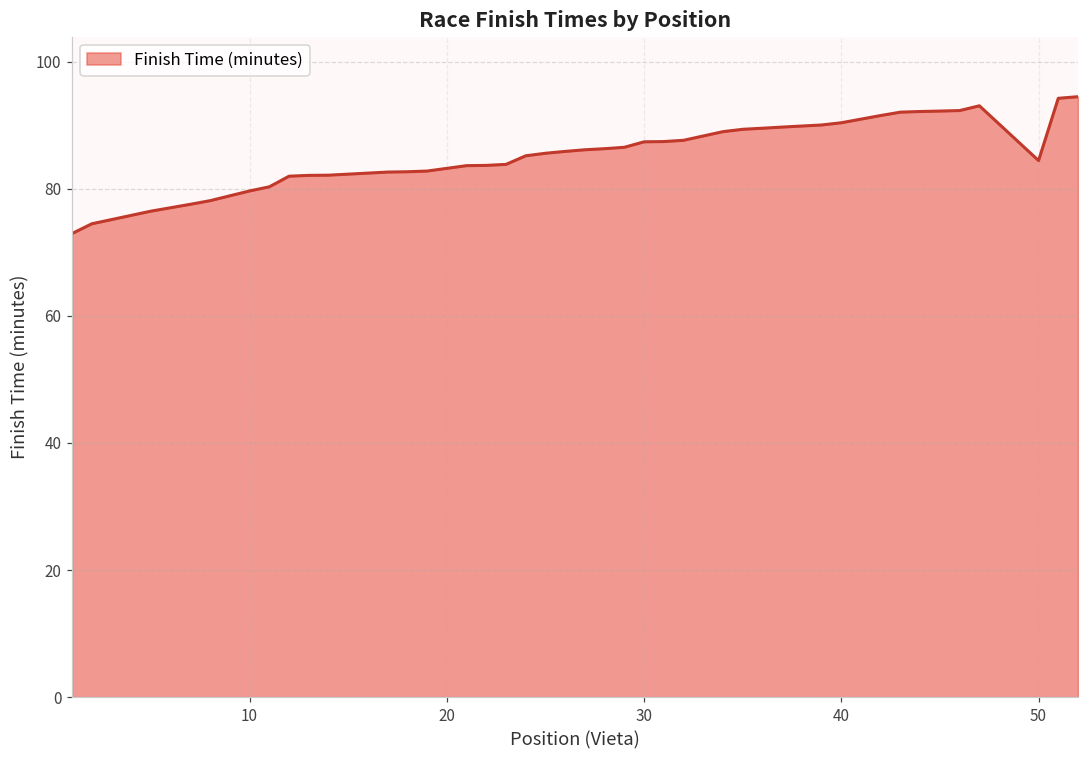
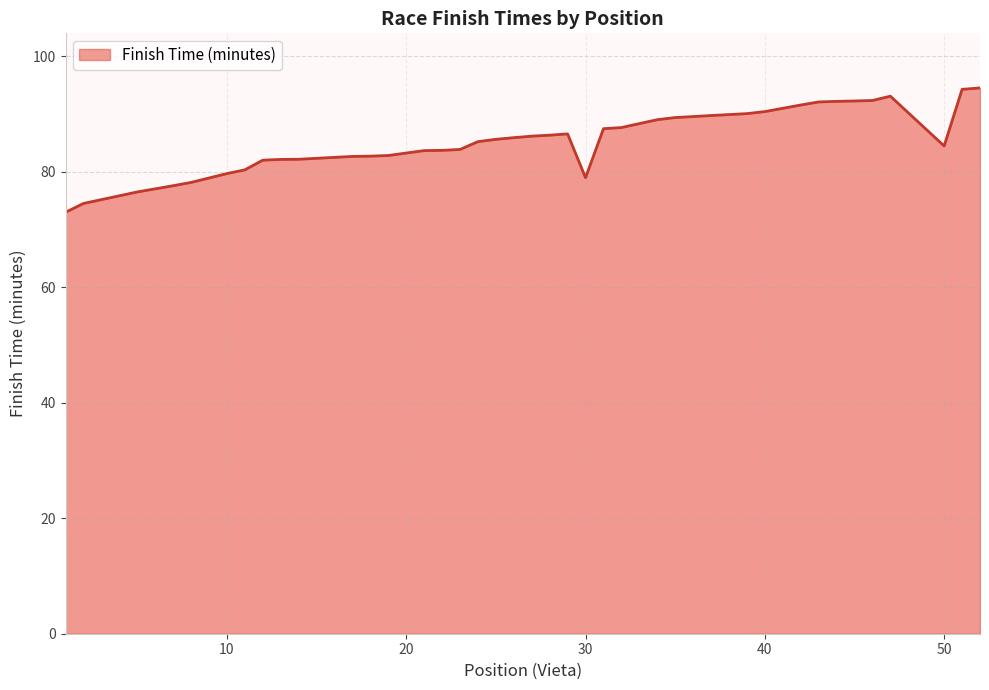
30: 87 -> 79
